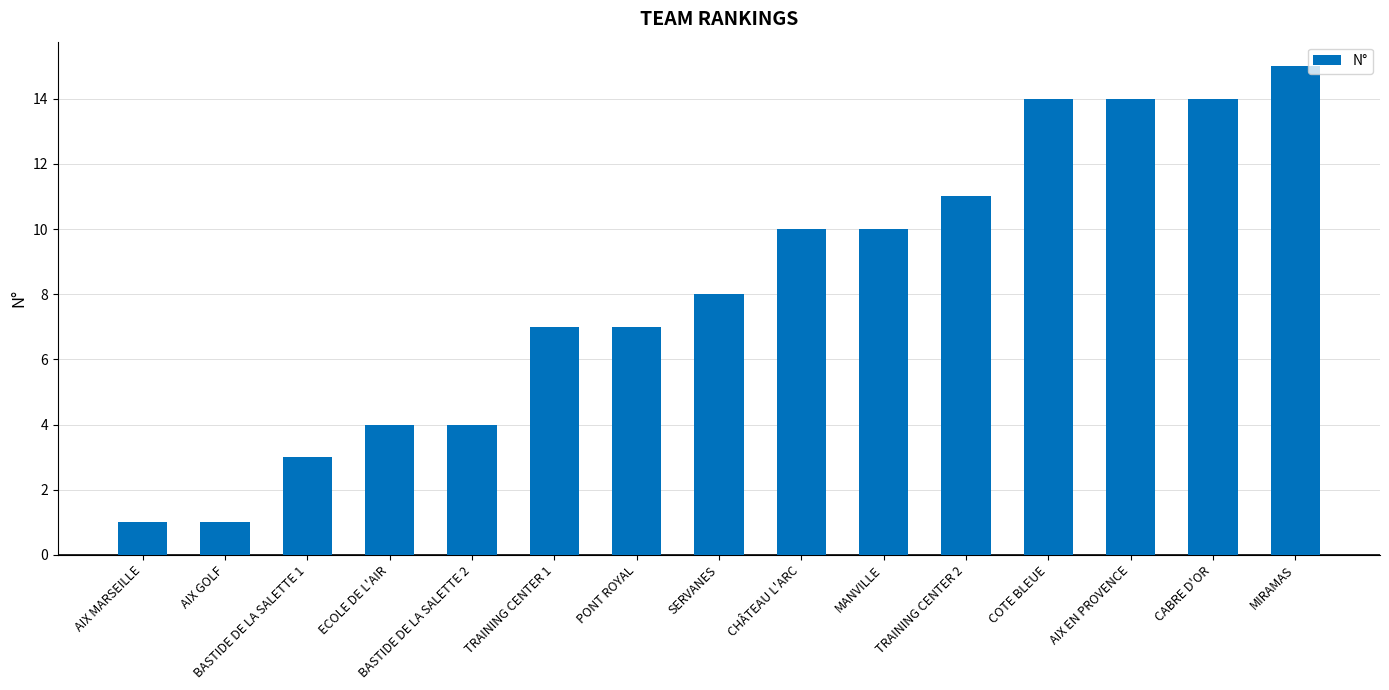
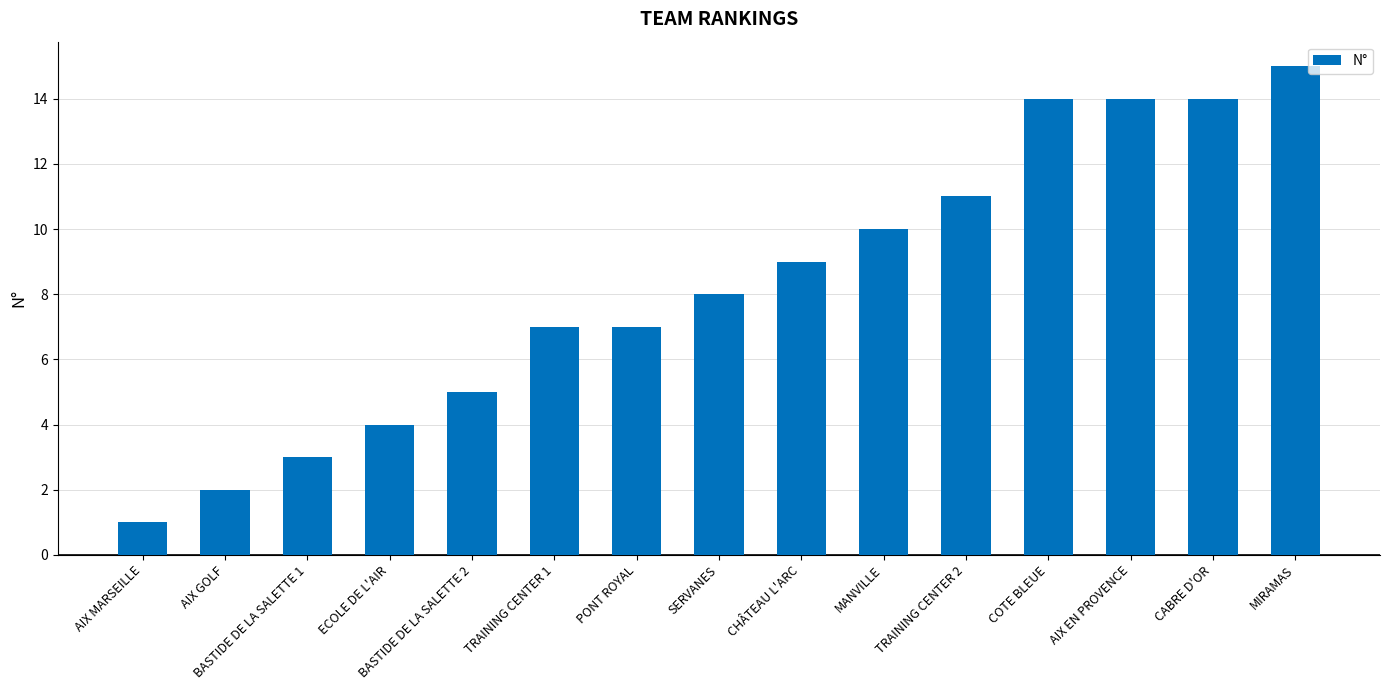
AIX GOLF: 1 -> 2
BASTIDE DE LA SALETTE 2: 4 -> 5
CHÂTEAU L'ARC: 10 -> 9
